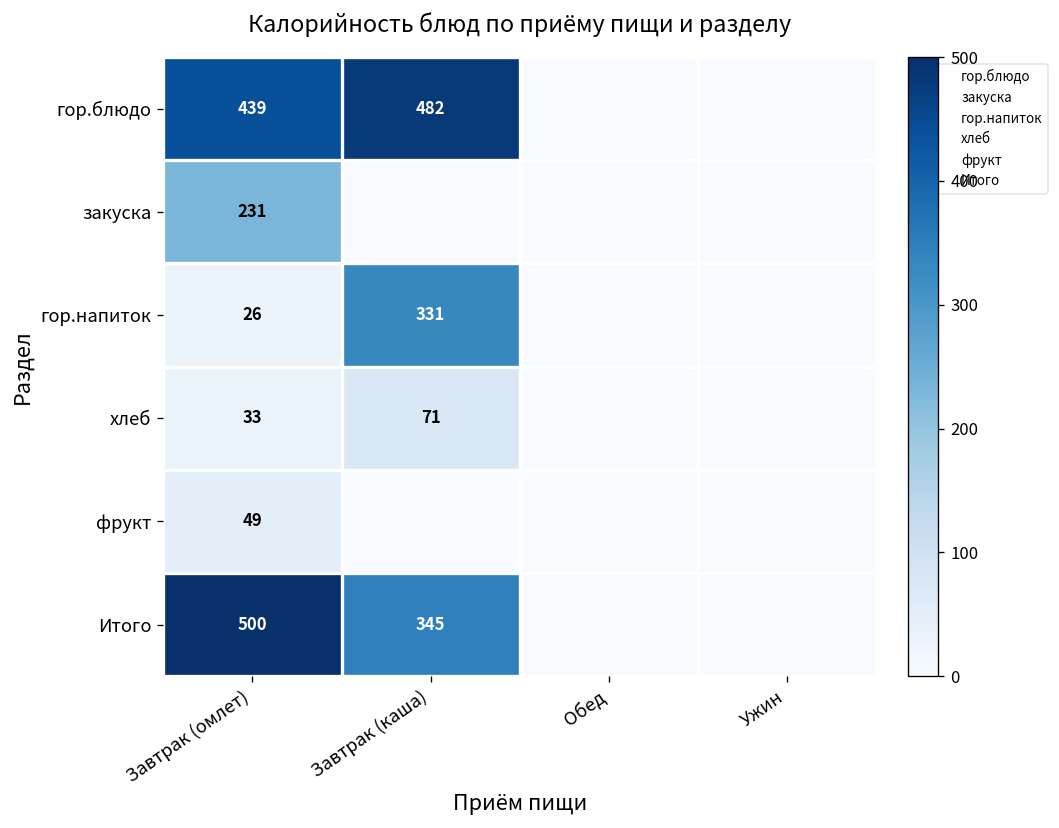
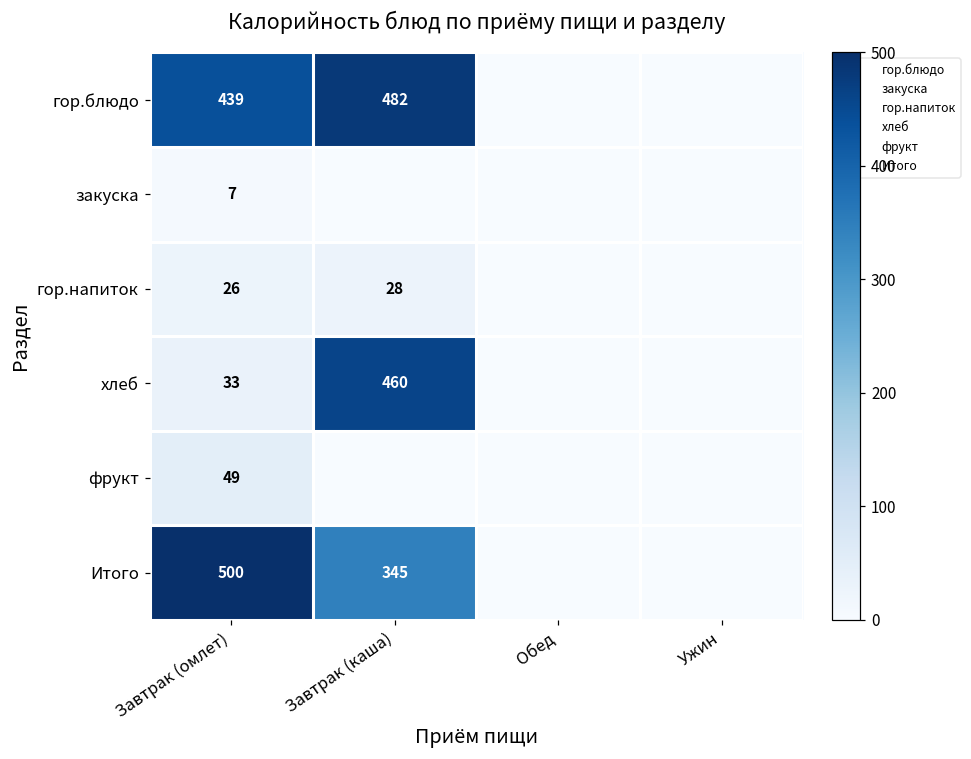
закуска, Завтрак (омлет): 231 -> 7
гор.напиток, Завтрак (каша): 331 -> 28
хлеб, Завтрак (каша): 71 -> 460
